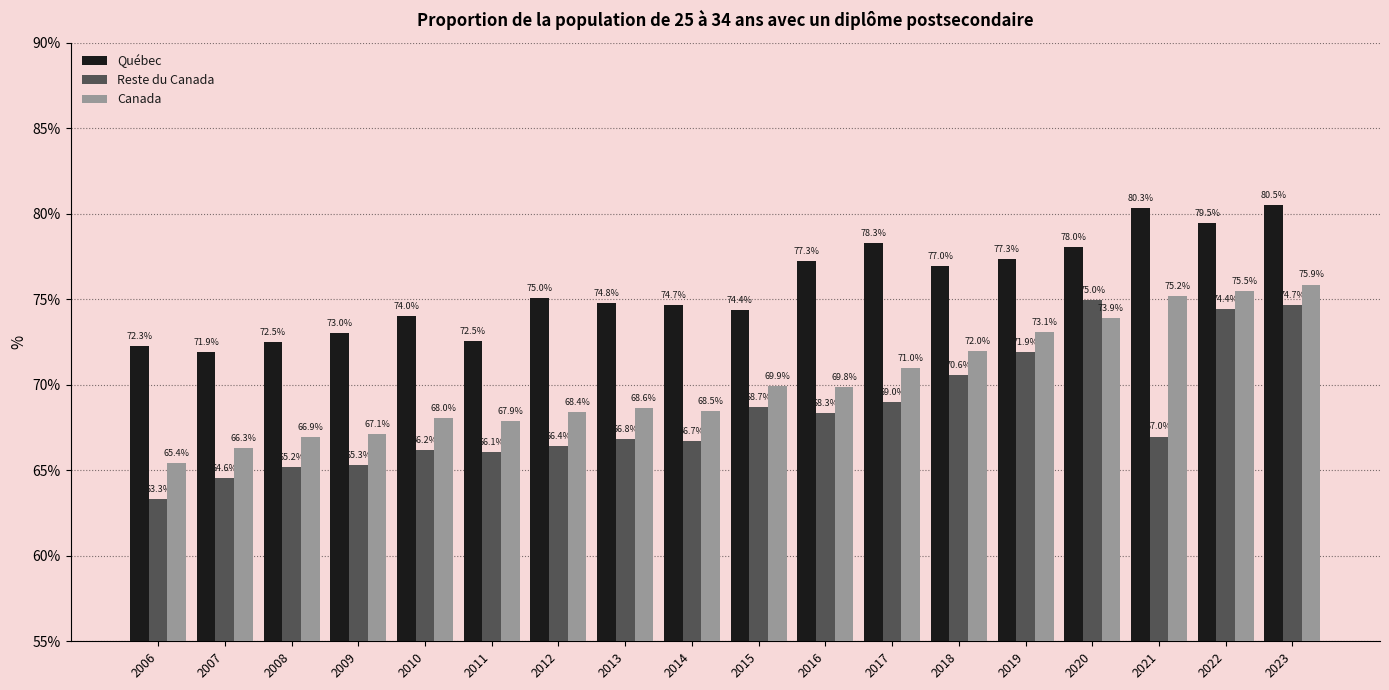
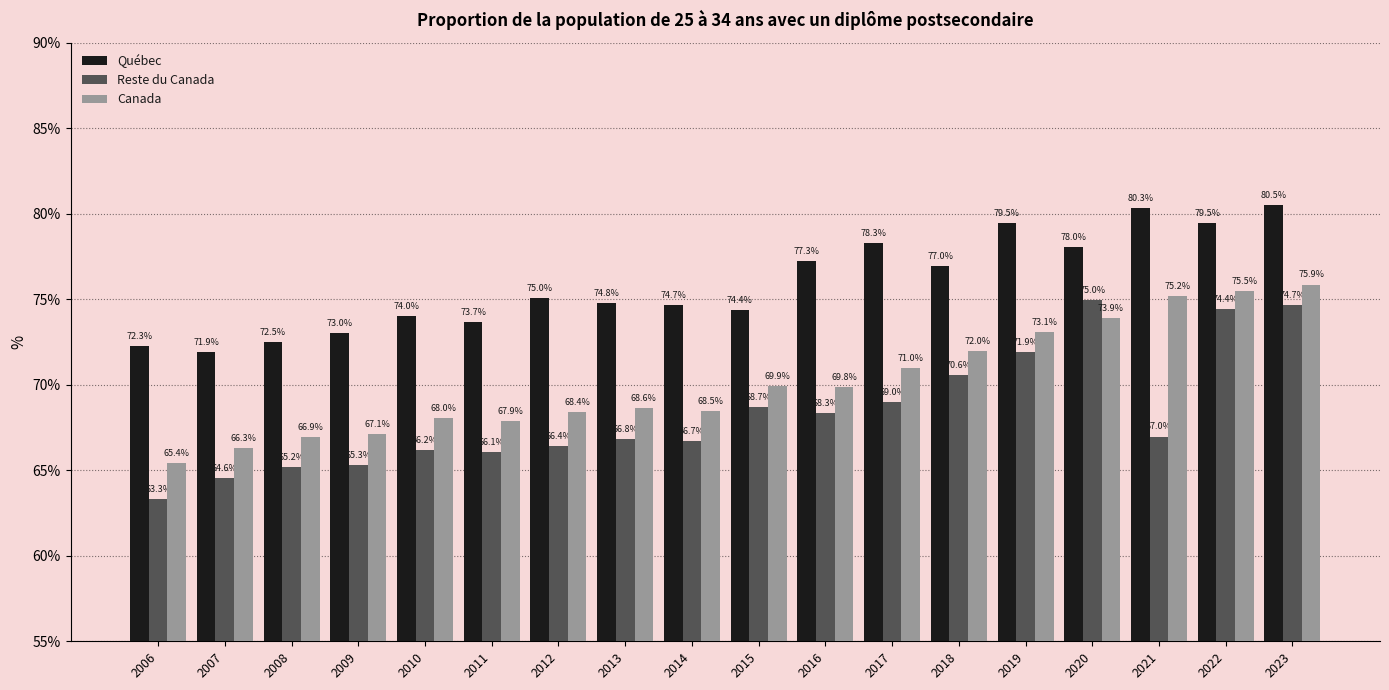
Québec, 2011: 72.5% -> 73.7%
Québec, 2019: 77.3% -> 79.5%
